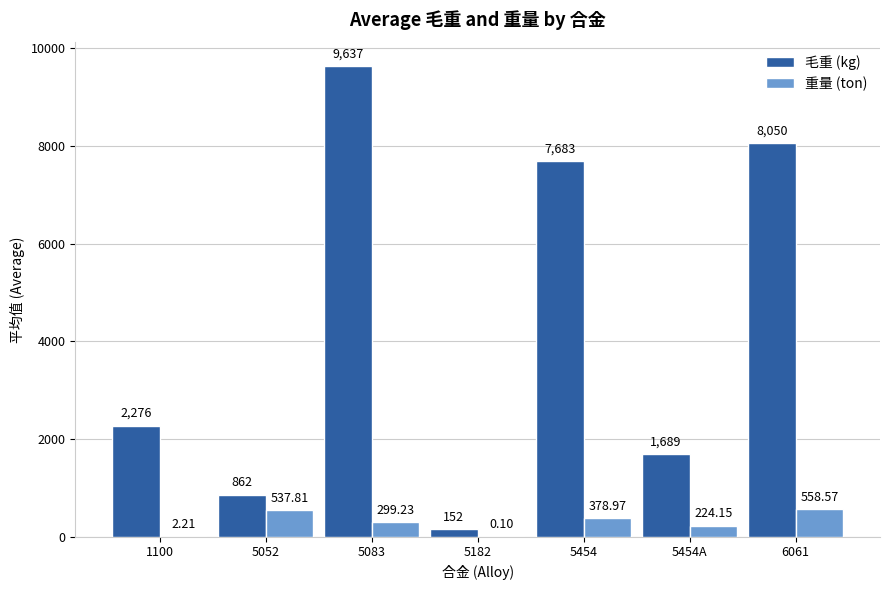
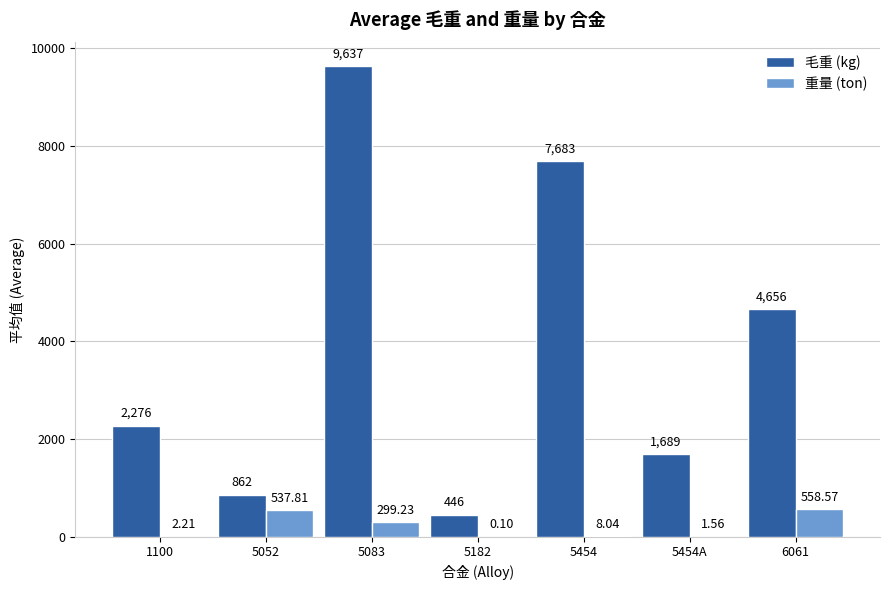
毛重 (kg), 5182: 152 -> 446
重量 (ton), 5454: 378.97 -> 8.04
重量 (ton), 5454A: 224.15 -> 1.56
毛重 (kg), 6061: 8,050 -> 4,656
